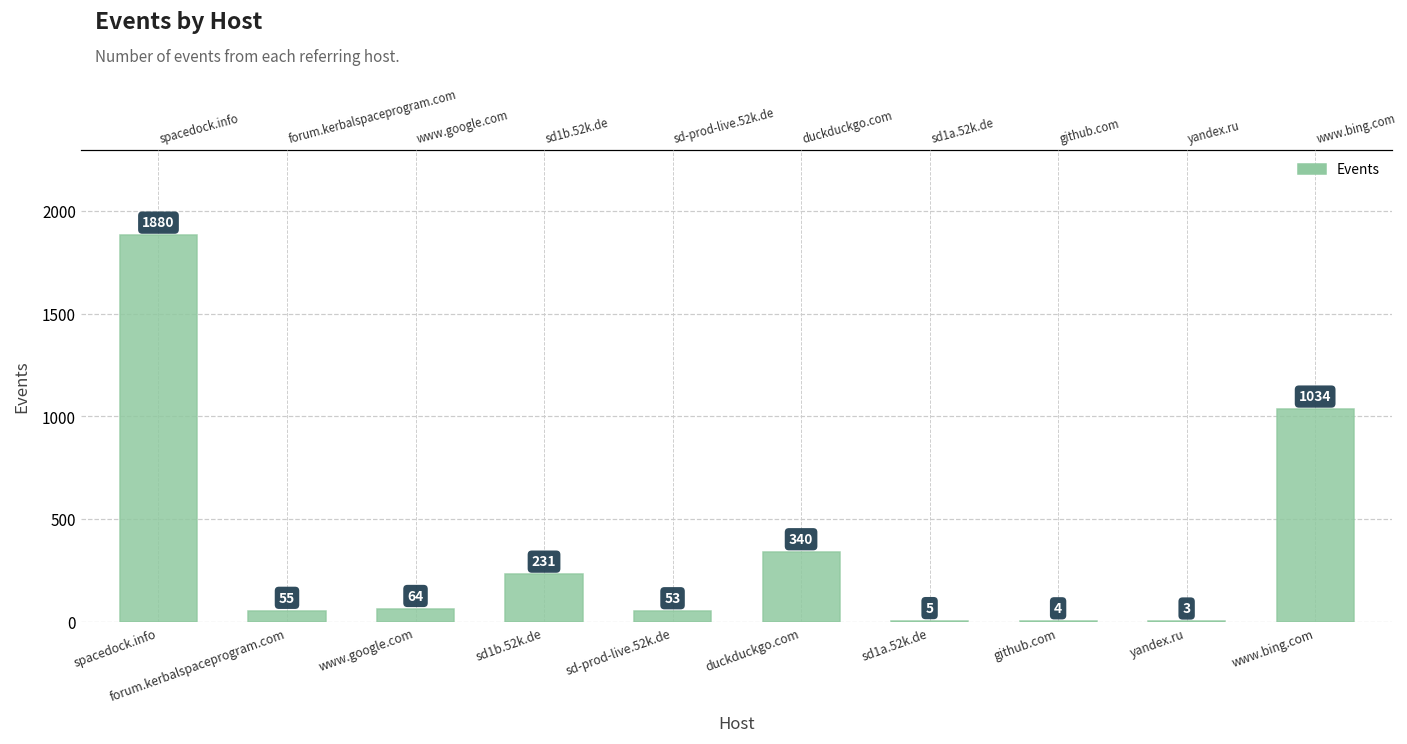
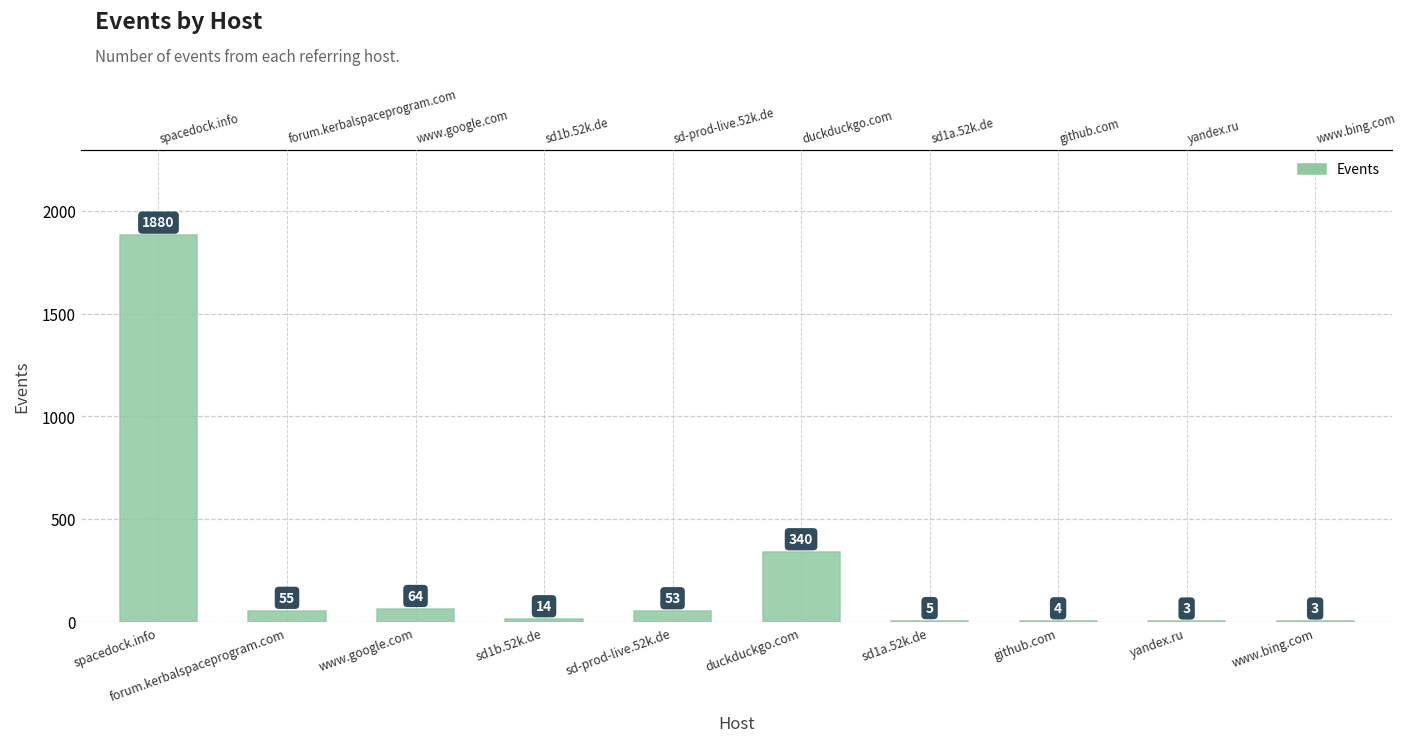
sd1b.52k.de: 231 -> 14
www.bing.com: 1034 -> 3
